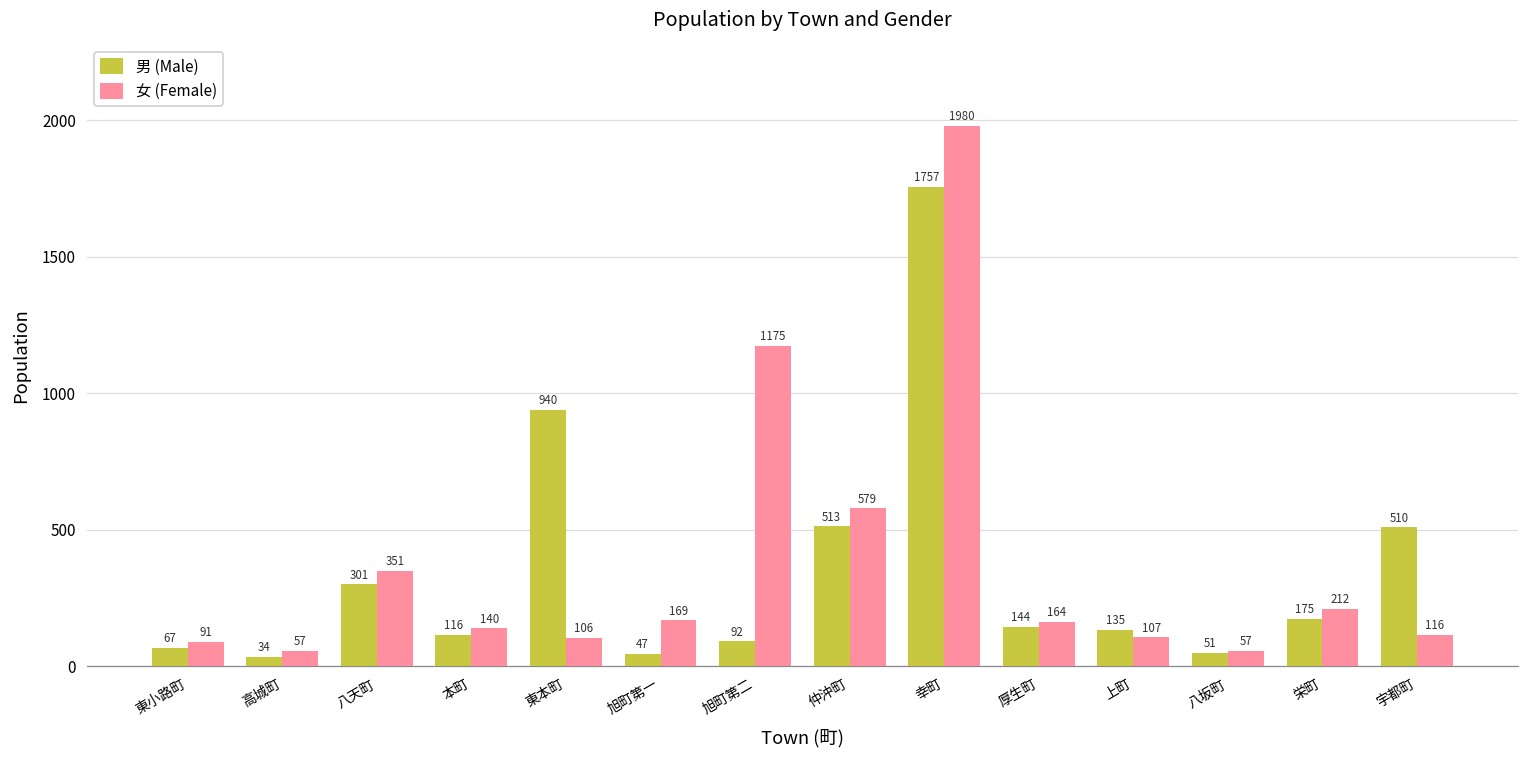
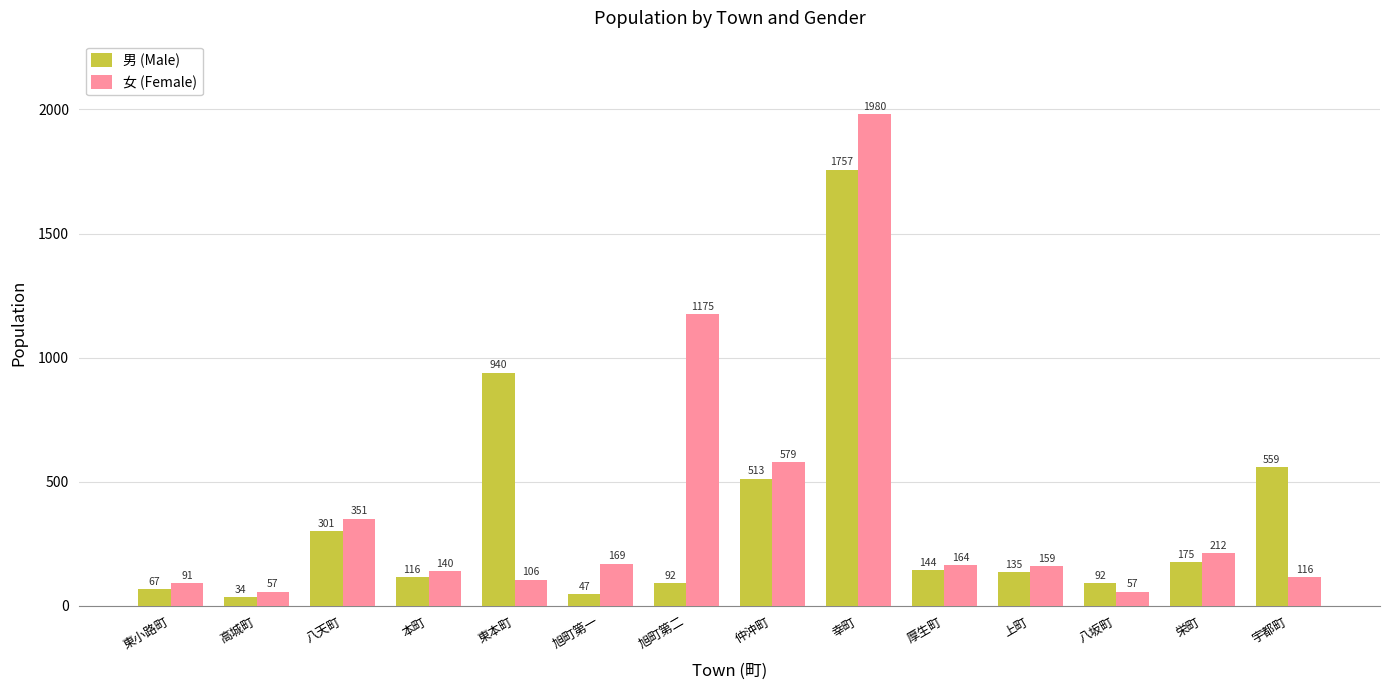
女 (Female), 上町: 107 -> 159
男 (Male), 八坂町: 51 -> 92
男 (Male), 宇都町: 510 -> 559
